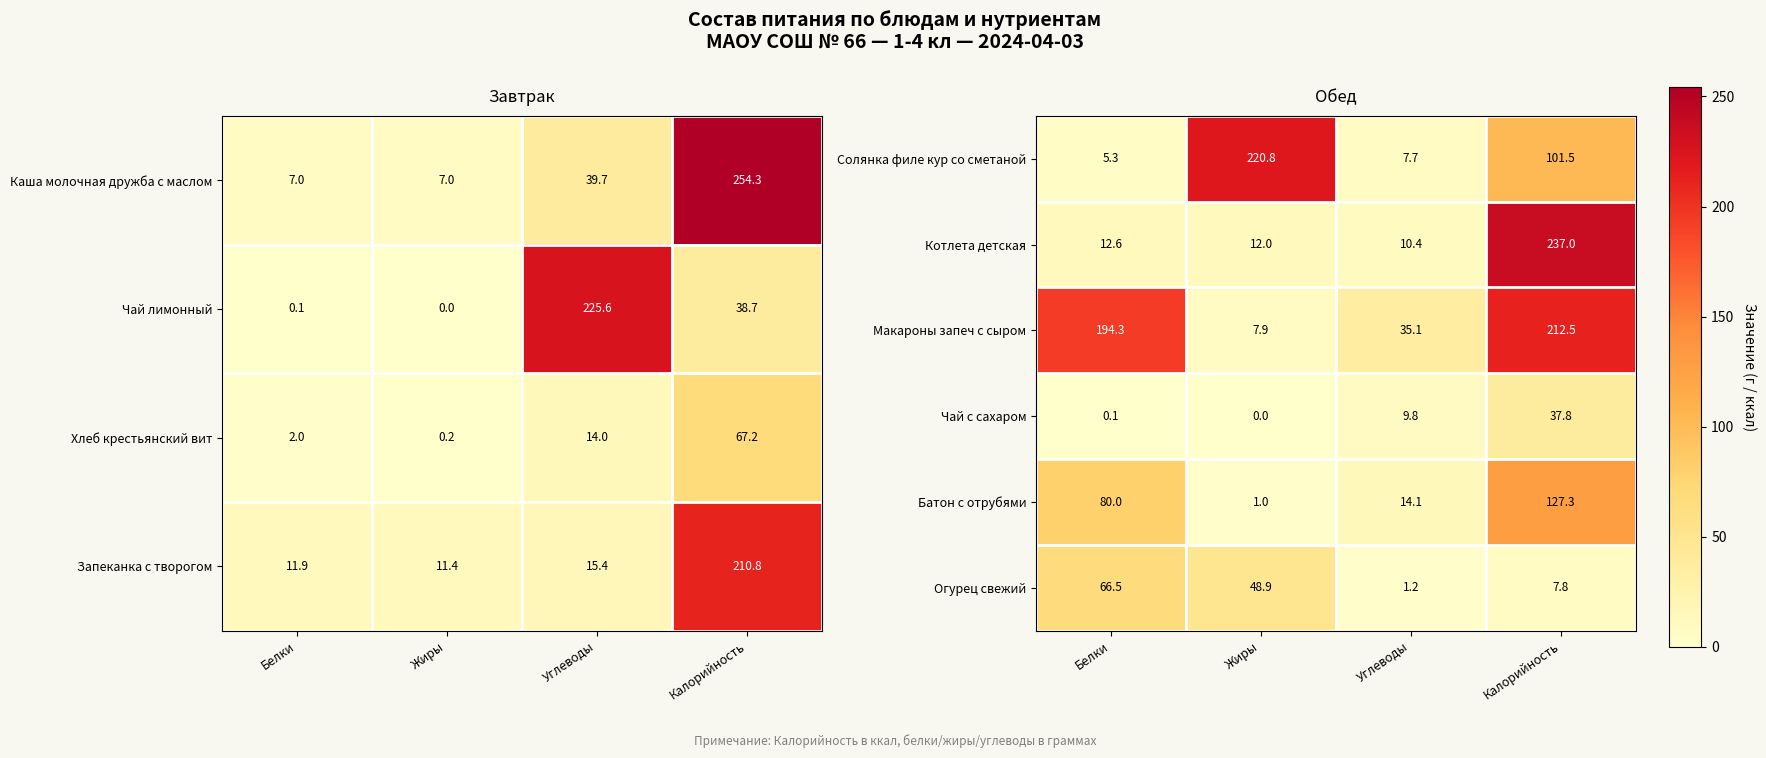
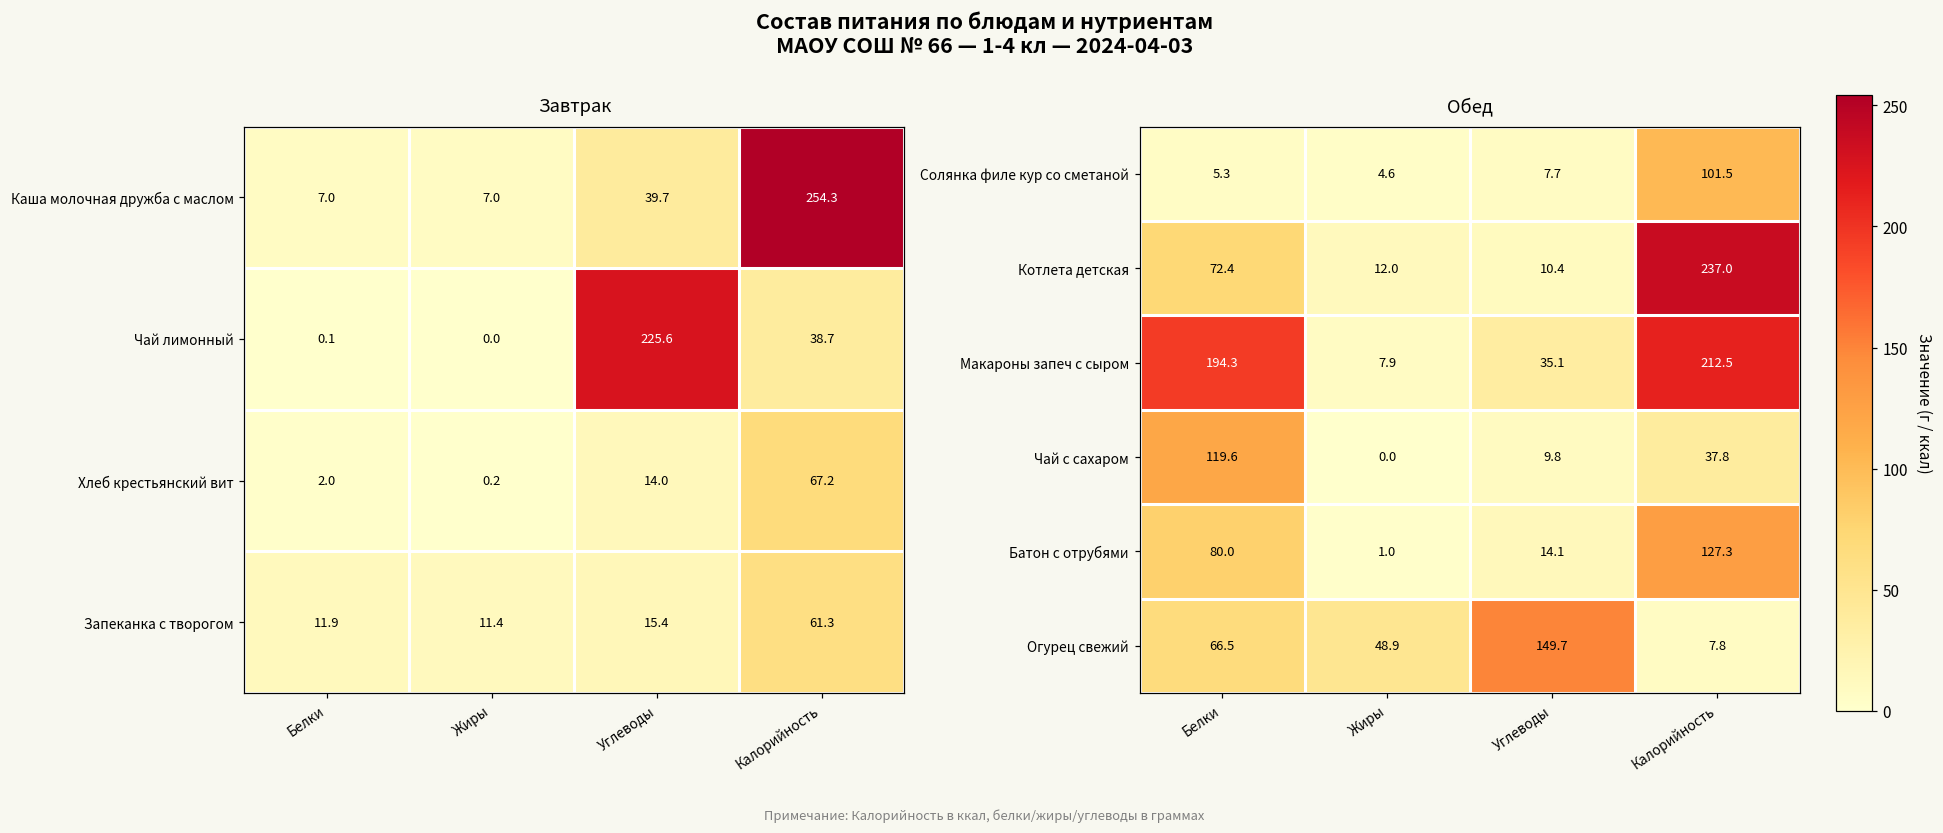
Завтрак, Запеканка с творогом, Калорийность: 210.8 -> 61.3
Обед, Солянка филе кур со сметаной, Жиры: 220.8 -> 4.6
Обед, Котлета детская, Белки: 12.6 -> 72.4
Обед, Чай с сахаром, Белки: 0.1 -> 119.6
Обед, Огурец свежий, Углеводы: 1.2 -> 149.7
